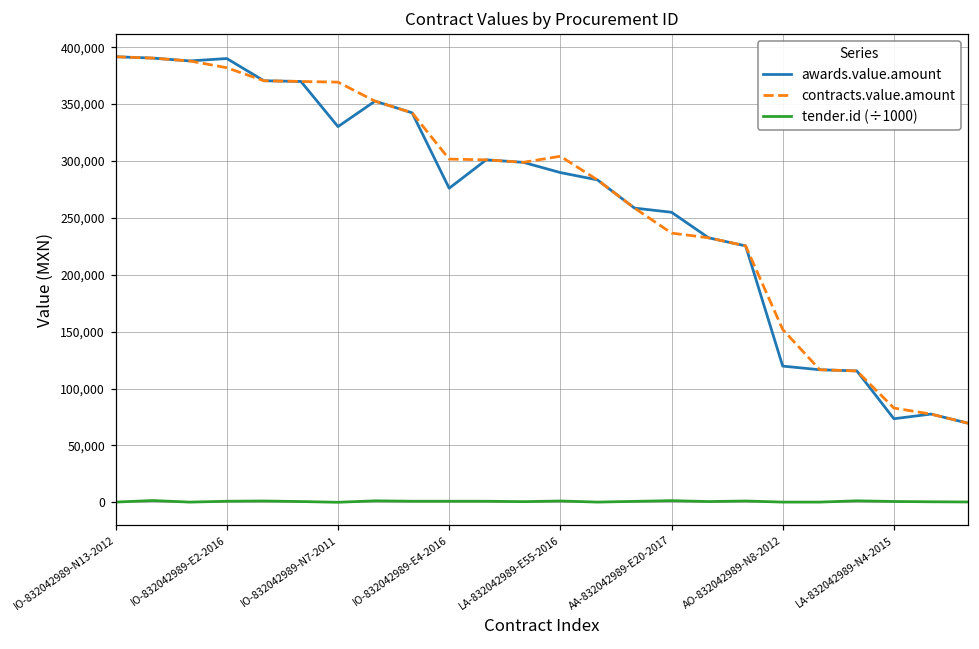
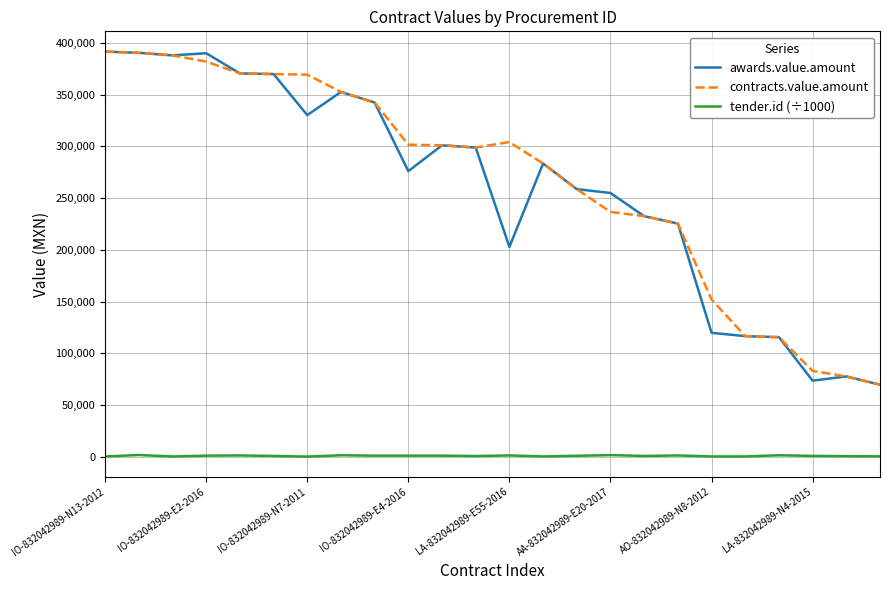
awards.value.amount, LA-832042989-E55-2016: 290,000 -> 203,000
